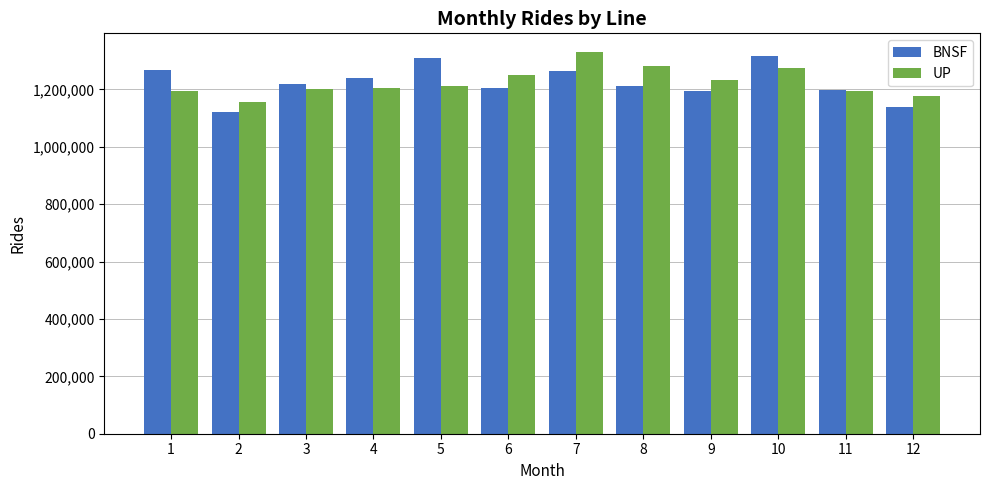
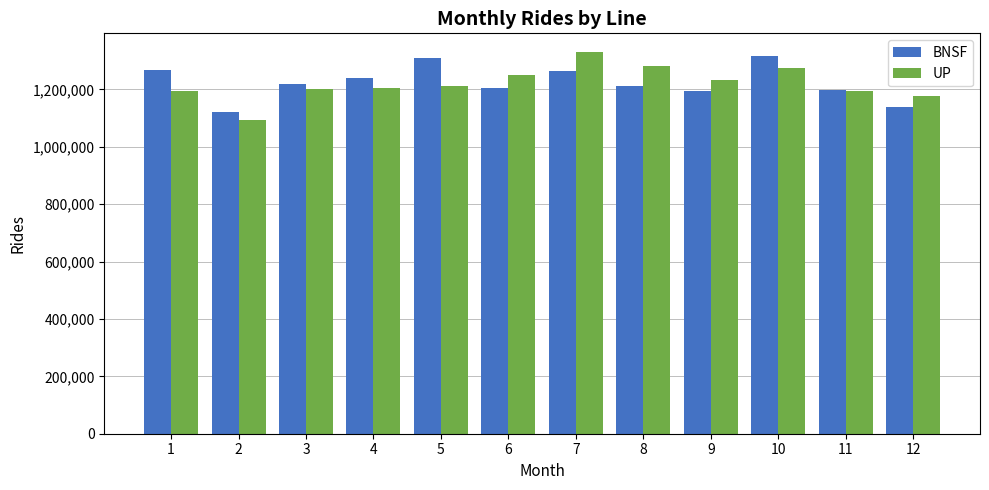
UP, 2: 1,150,000 -> 1,090,000
